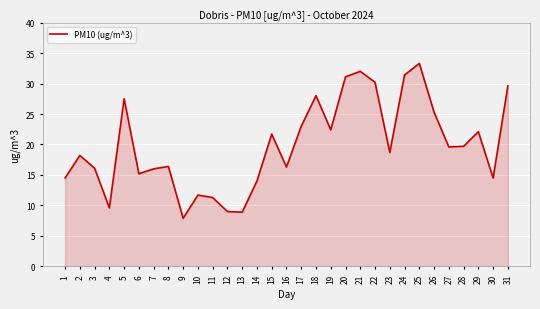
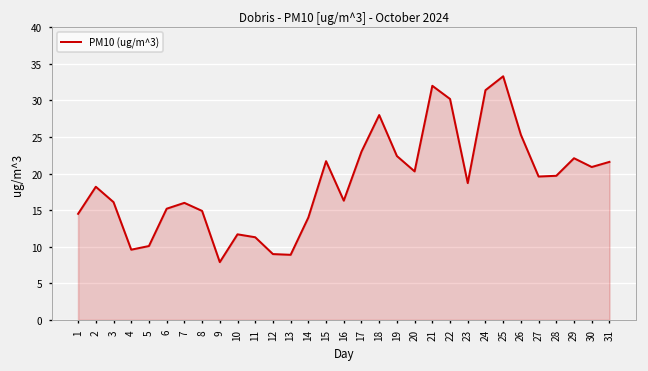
5: 28 -> 10
8: 16 -> 15
20: 31 -> 20
30: 15 -> 21
31: 30 -> 22
